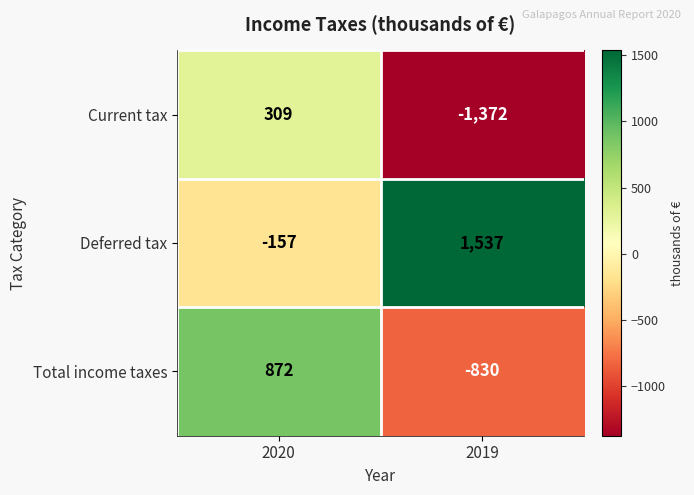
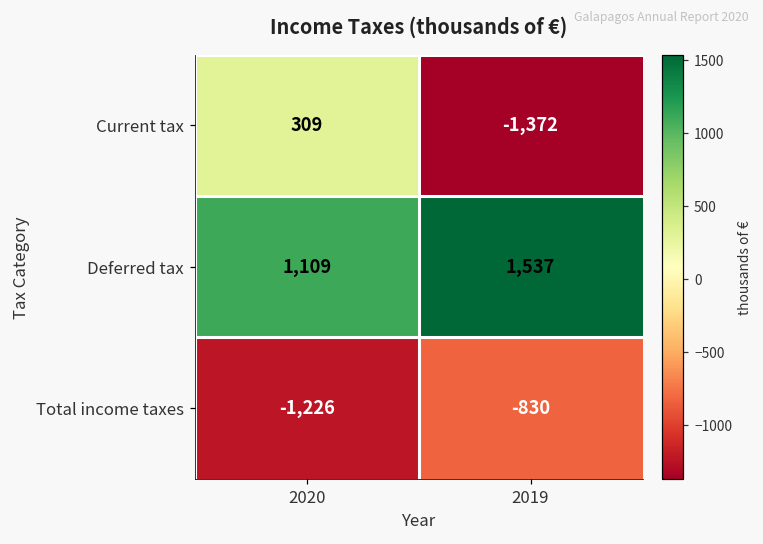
Deferred tax, 2020: -157 -> 1,109
Total income taxes, 2020: 872 -> -1,226
